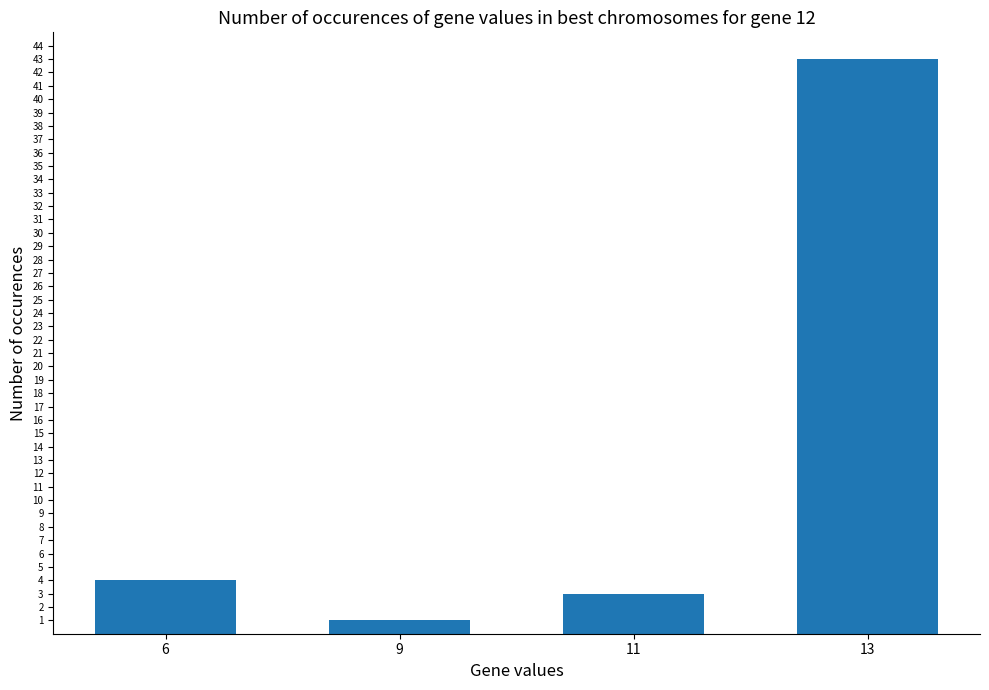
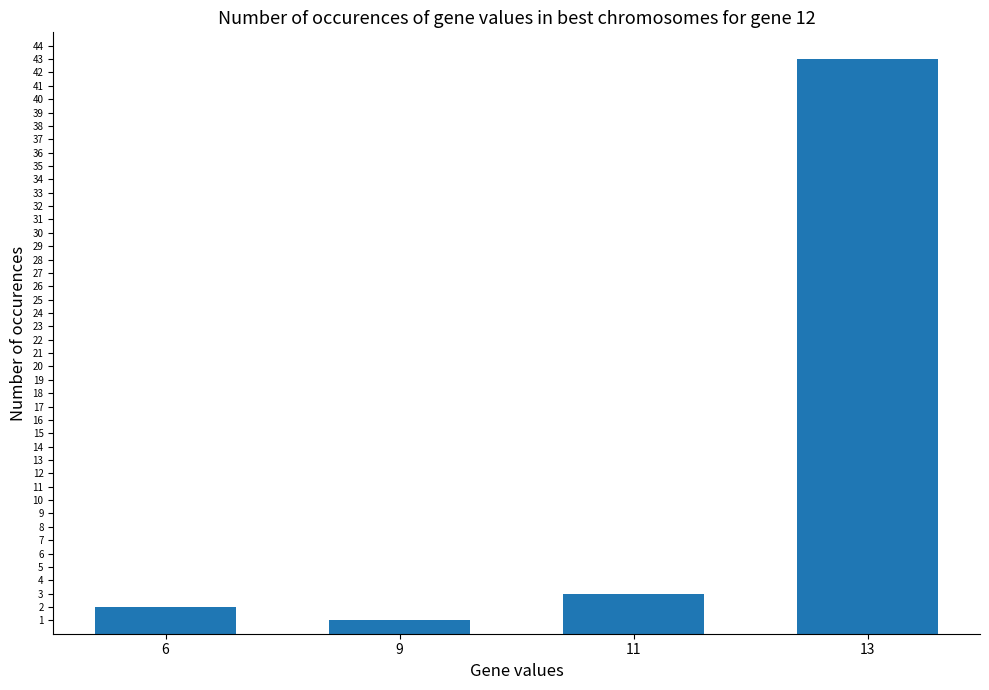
6: 4 -> 2
